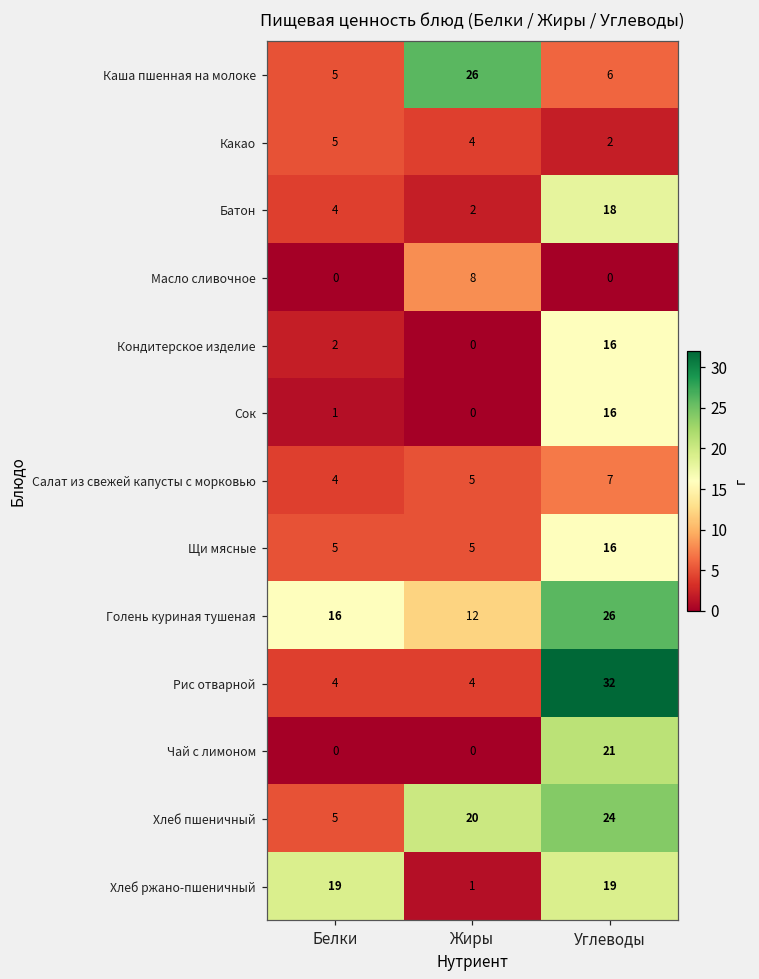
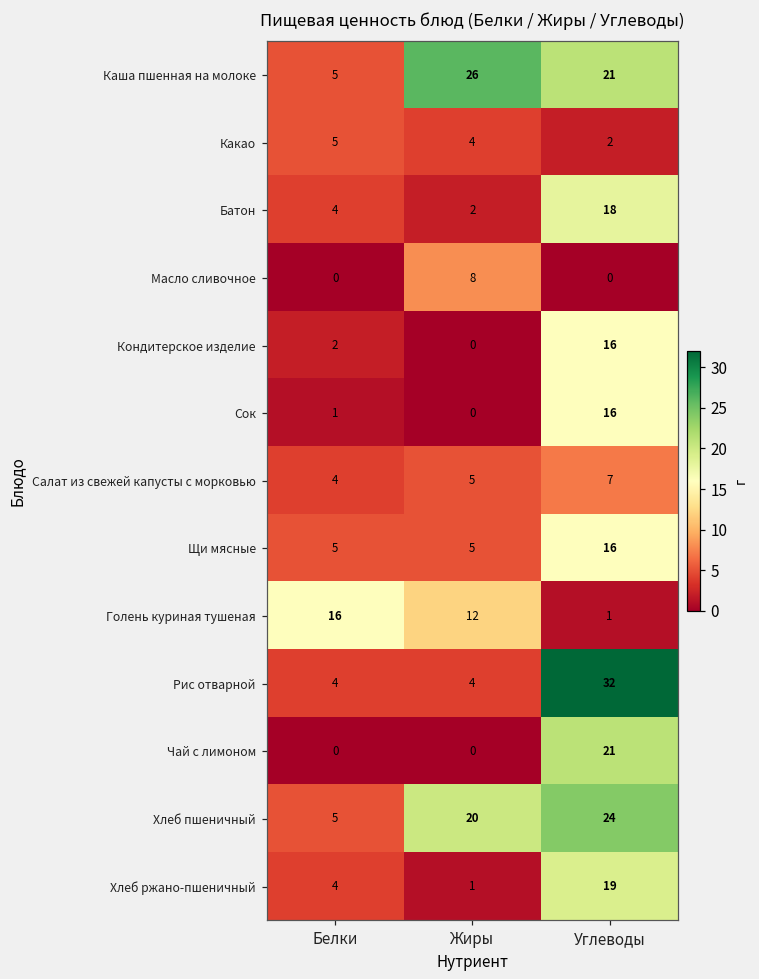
Каша пшенная на молоке, Углеводы: 6 -> 21
Голень куриная тушеная, Углеводы: 26 -> 1
Хлеб ржано-пшеничный, Белки: 19 -> 4
